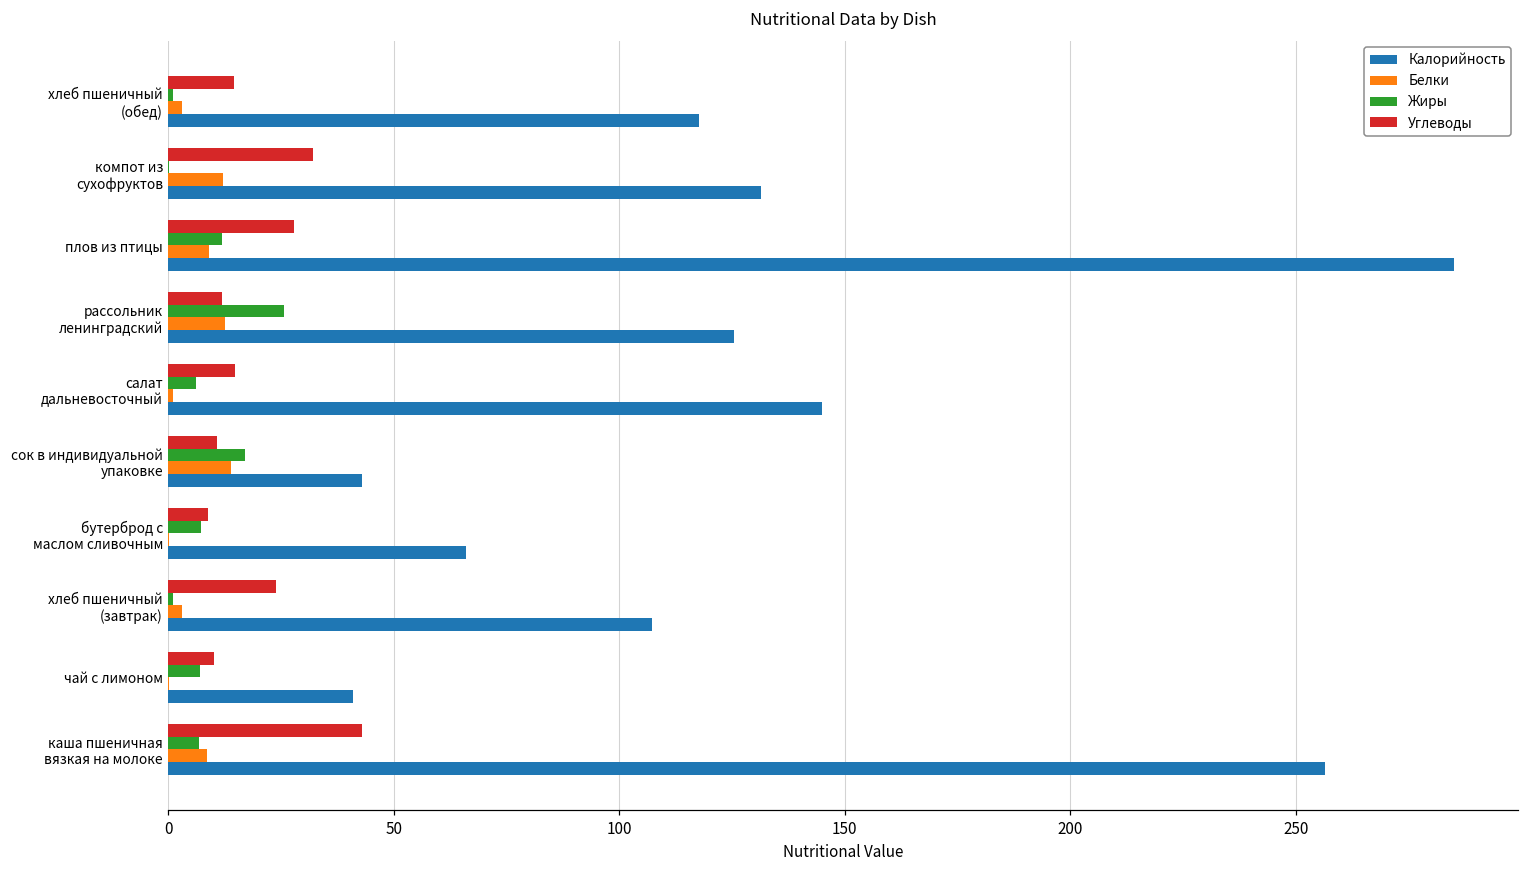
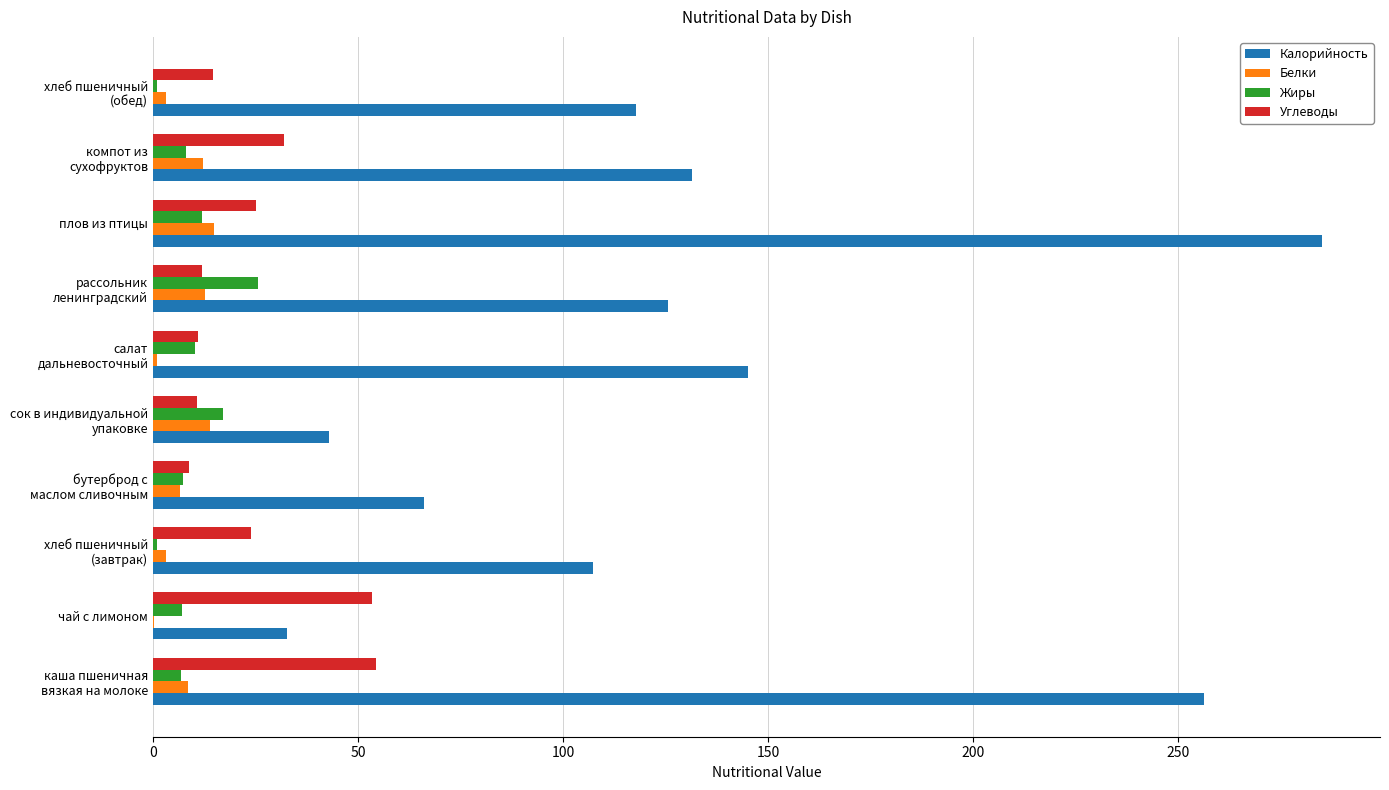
Жиры, компот из сухофруктов: 0 -> 8
Углеводы, плов из птицы: 28 -> 25
Белки, плов из птицы: 9 -> 15
Углеводы, салат дальневосточный: 15 -> 11
Жиры, салат дальневосточный: 6 -> 10
Белки, бутерброд с маслом сливочным: 0 -> 7
Углеводы, чай с лимоном: 10 -> 53
Калорийность, чай с лимоном: 41 -> 33
Углеводы, каша пшеничная вязкая на молоке: 43 -> 54
